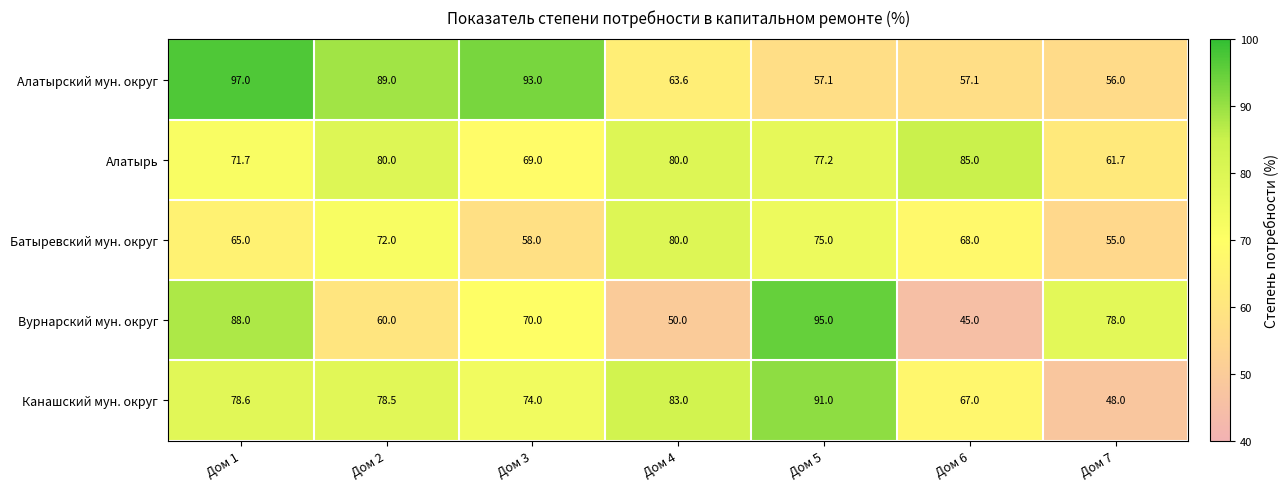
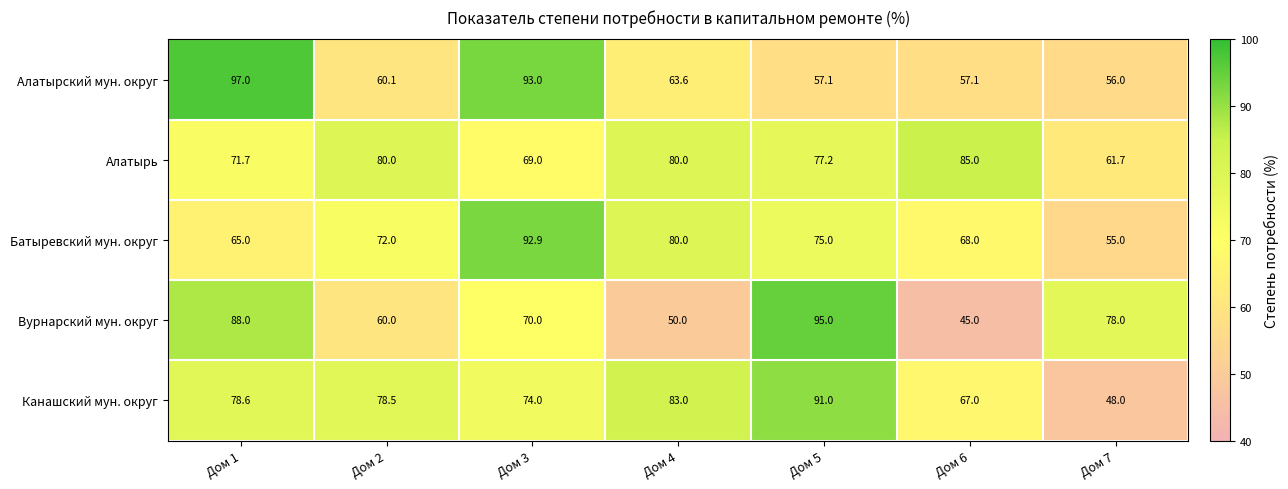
Алатырский мун. округ, Дом 2: 89.0 -> 60.1
Батыревский мун. округ, Дом 3: 58.0 -> 92.9
